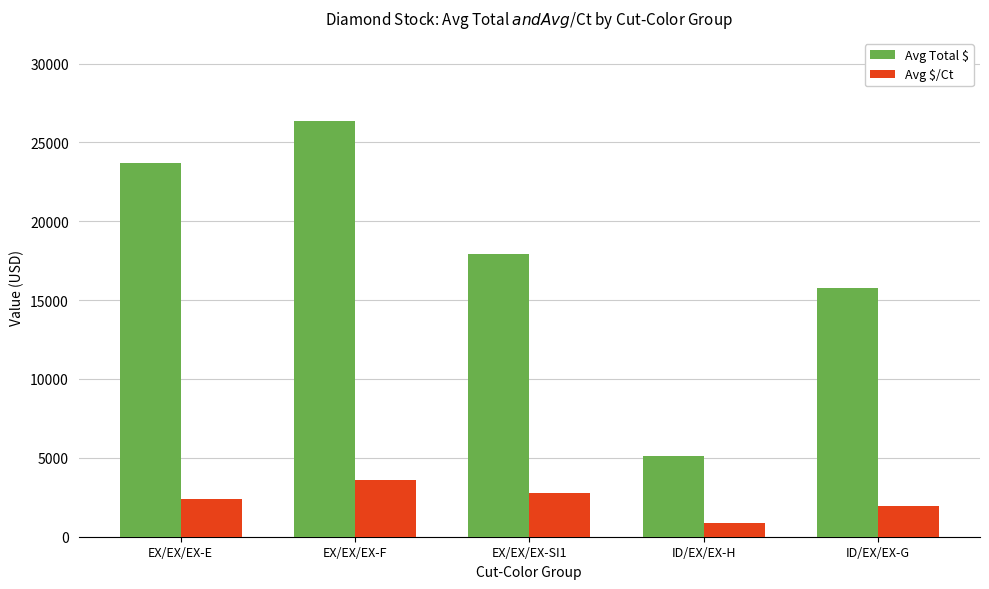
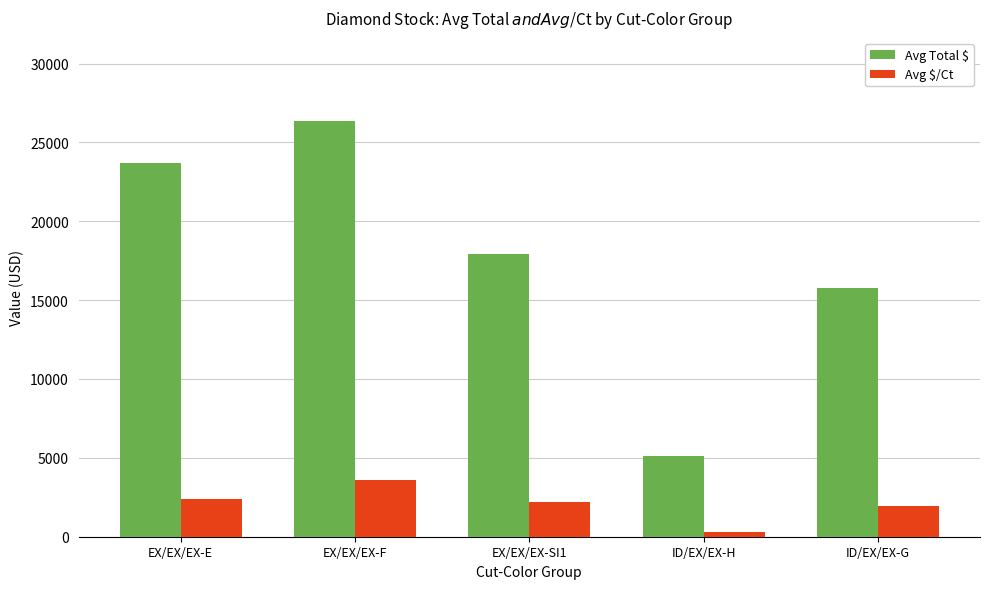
Avg $/Ct, EX/EX/EX-SI1: 2800 -> 2200
Avg $/Ct, ID/EX/EX-H: 900 -> 300
